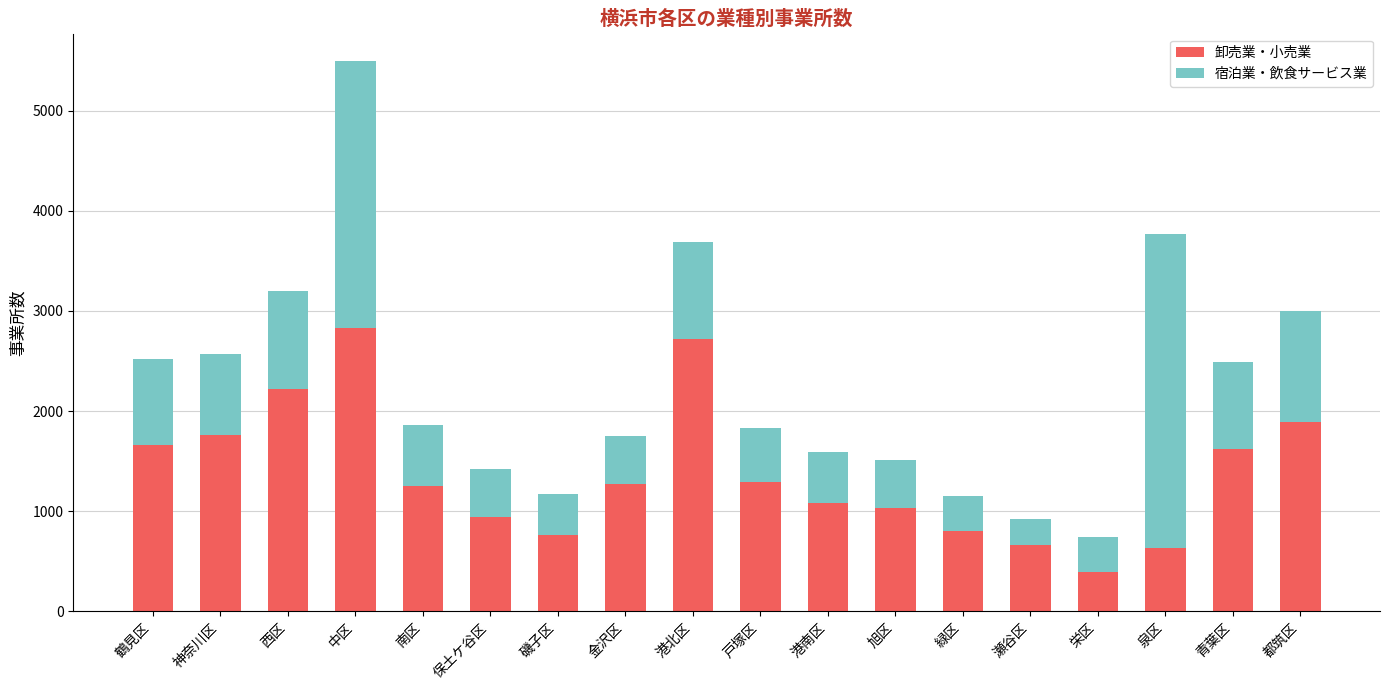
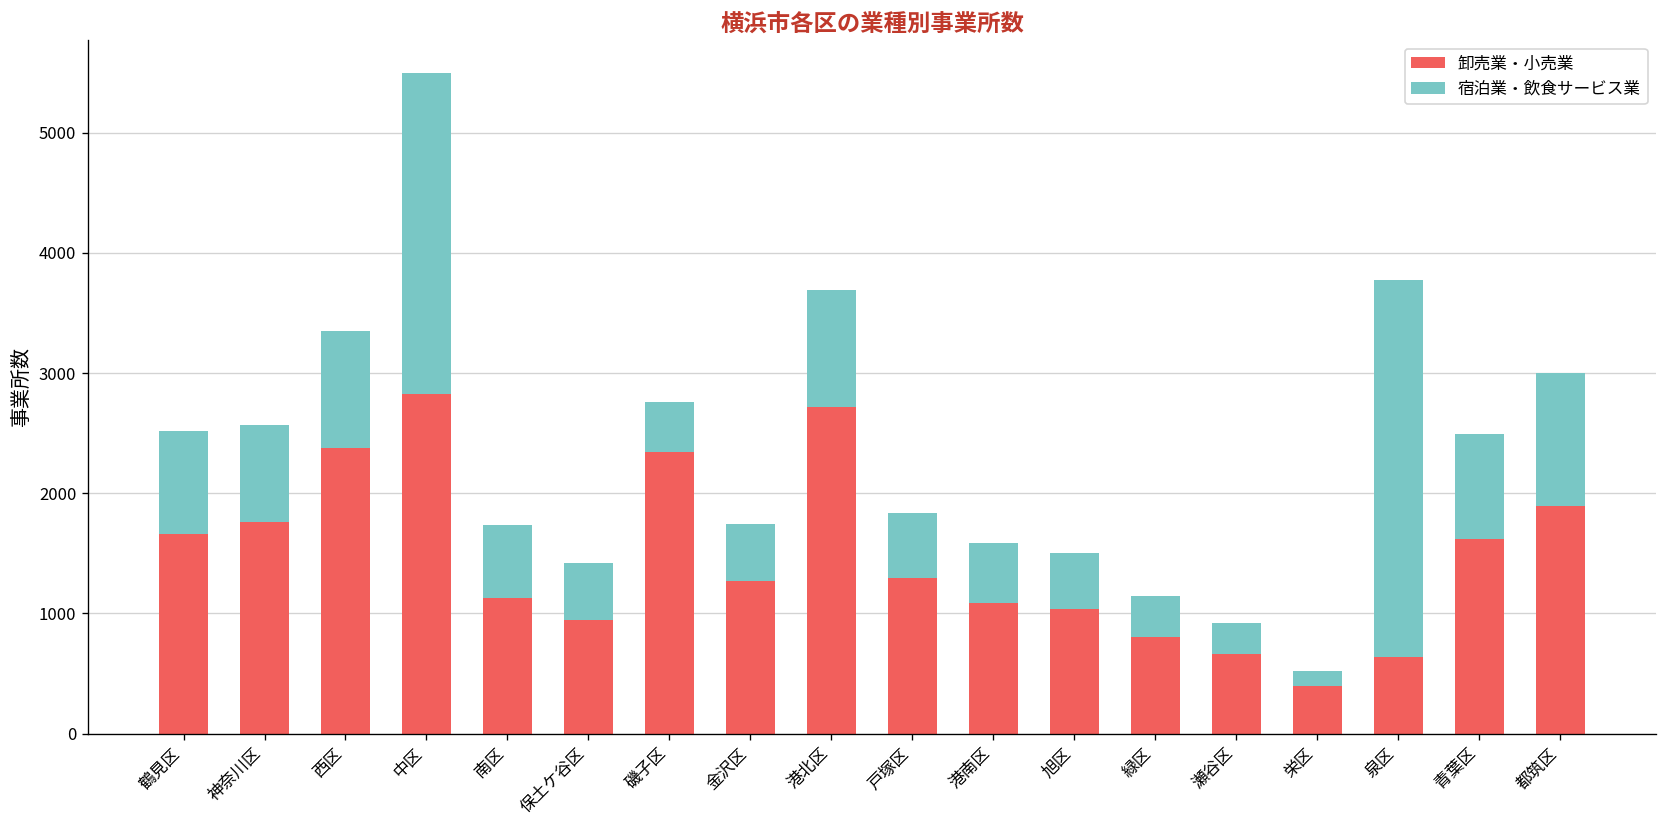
卸売業・小売業, 西区: 2220 -> 2370
卸売業・小売業, 南区: 1250 -> 1130
卸売業・小売業, 磯子区: 760 -> 2340
宿泊業・飲食サービス業, 栄区: 350 -> 130
